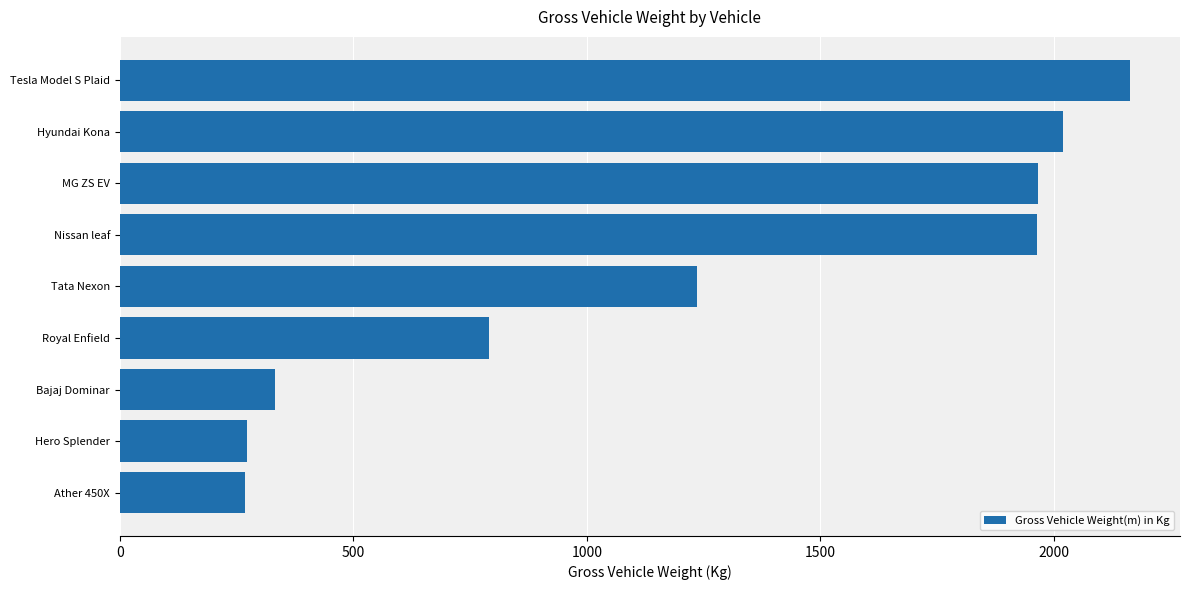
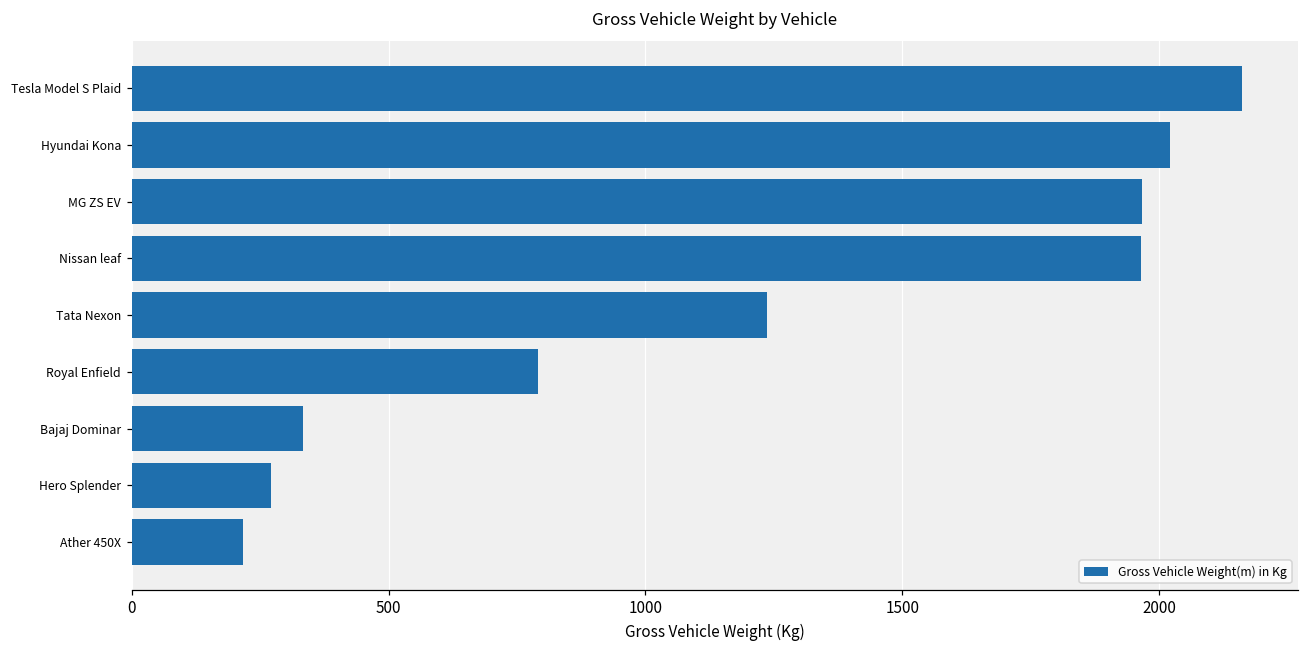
Ather 450X: 270 -> 220
